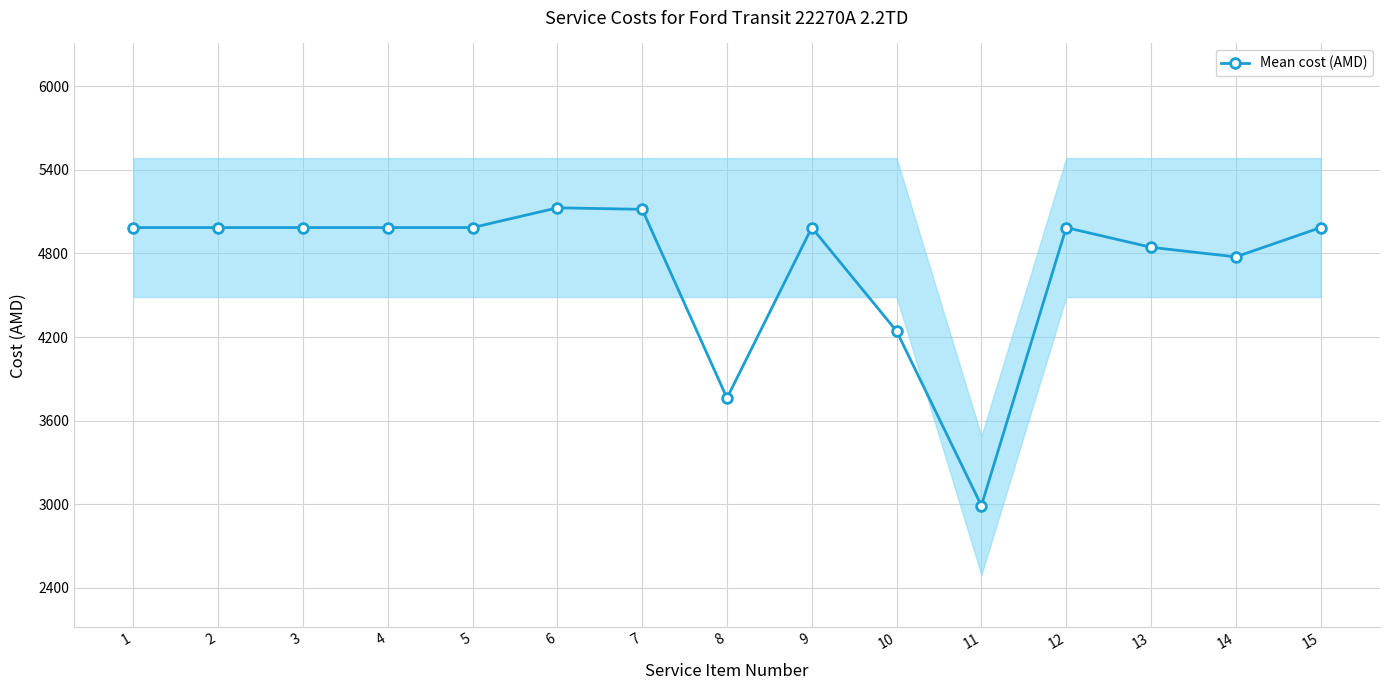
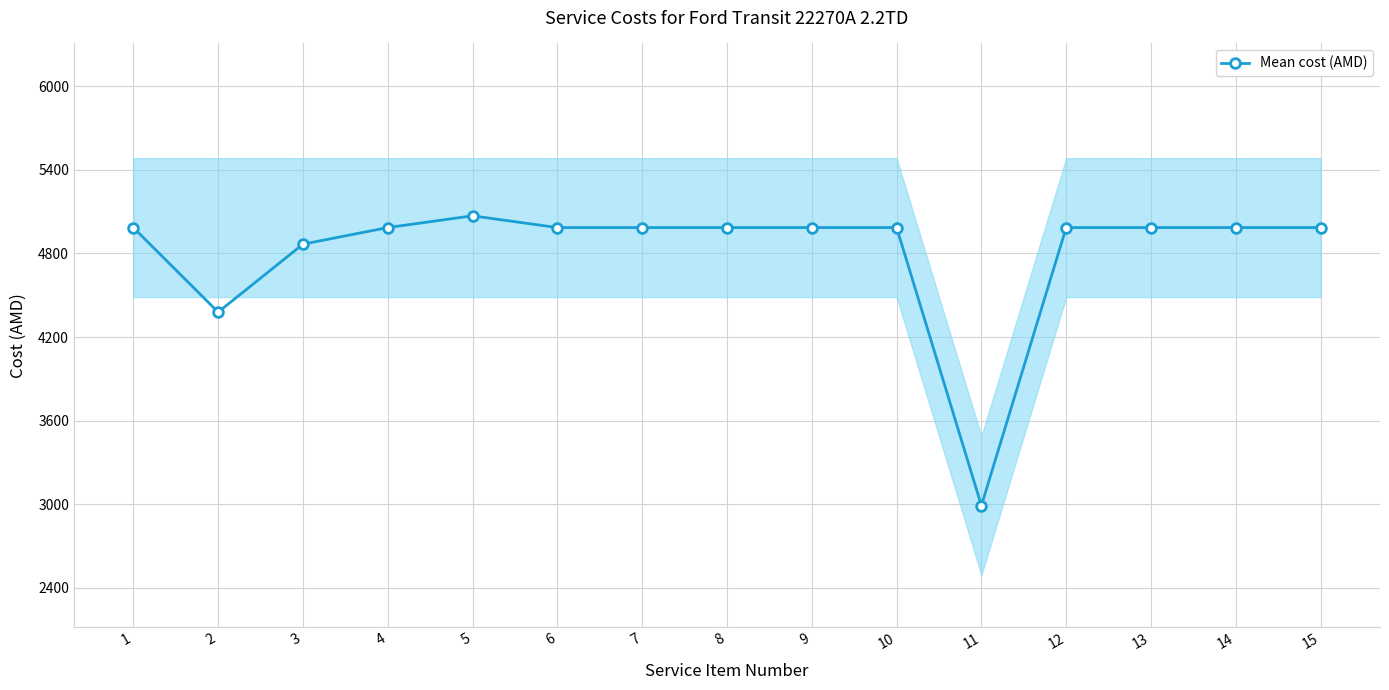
Mean cost (AMD), 2: 4990 -> 4380
Mean cost (AMD), 3: 4990 -> 4870
Mean cost (AMD), 5: 4990 -> 5070
Mean cost (AMD), 6: 5130 -> 4990
Mean cost (AMD), 7: 5120 -> 4990
Mean cost (AMD), 8: 3760 -> 4990
Mean cost (AMD), 10: 4240 -> 4990
Mean cost (AMD), 13: 4840 -> 4990
Mean cost (AMD), 14: 4780 -> 4990
